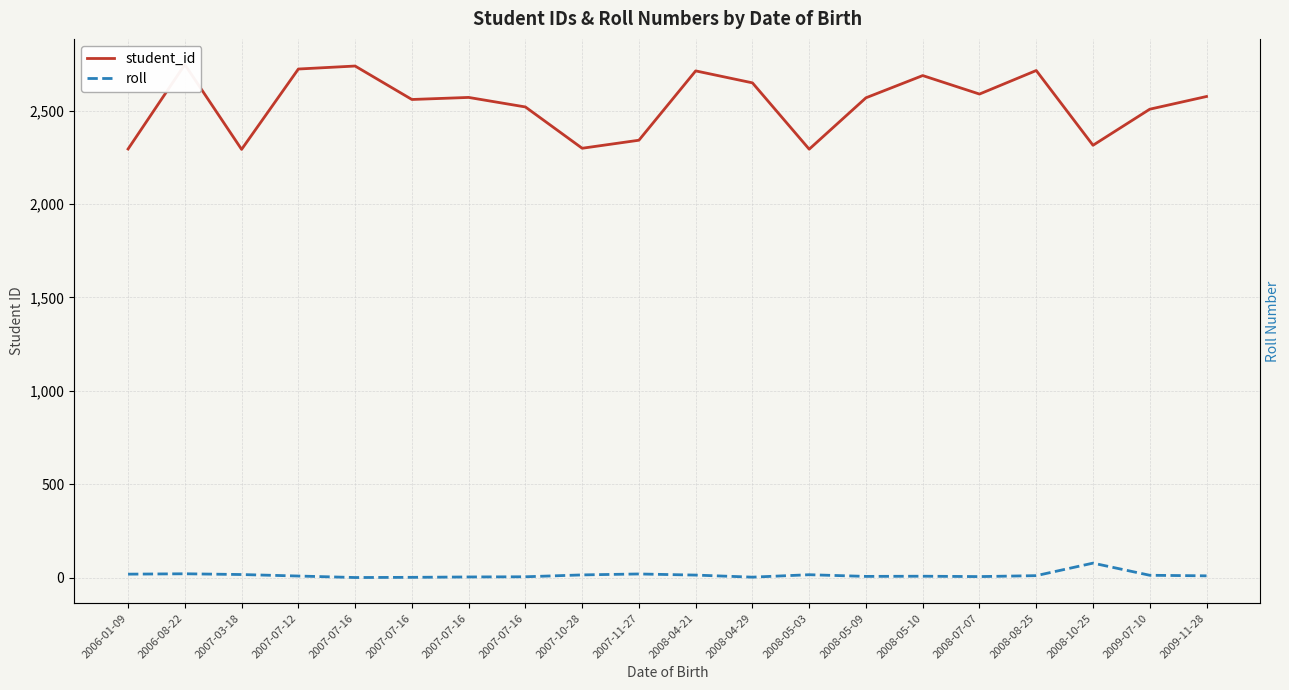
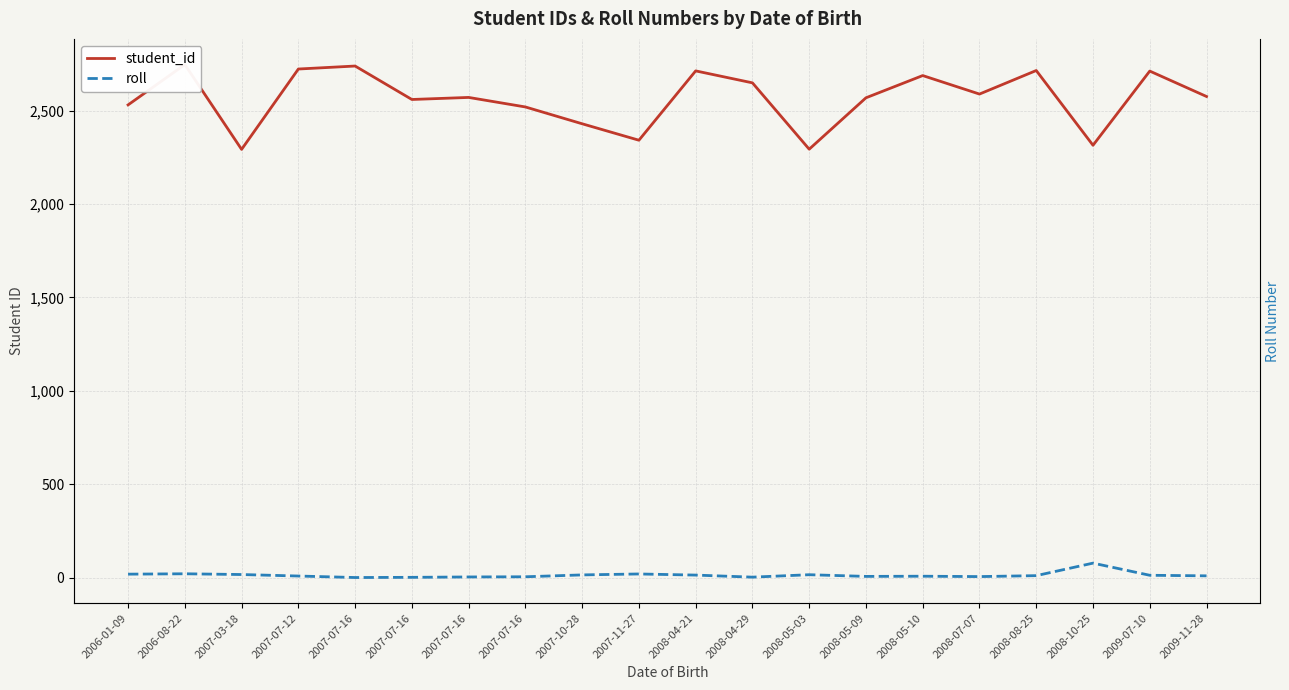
student_id, 2006-01-09: 2,290 -> 2,530
student_id, 2007-10-28: 2,300 -> 2,430
student_id, 2009-07-10: 2,510 -> 2,710
